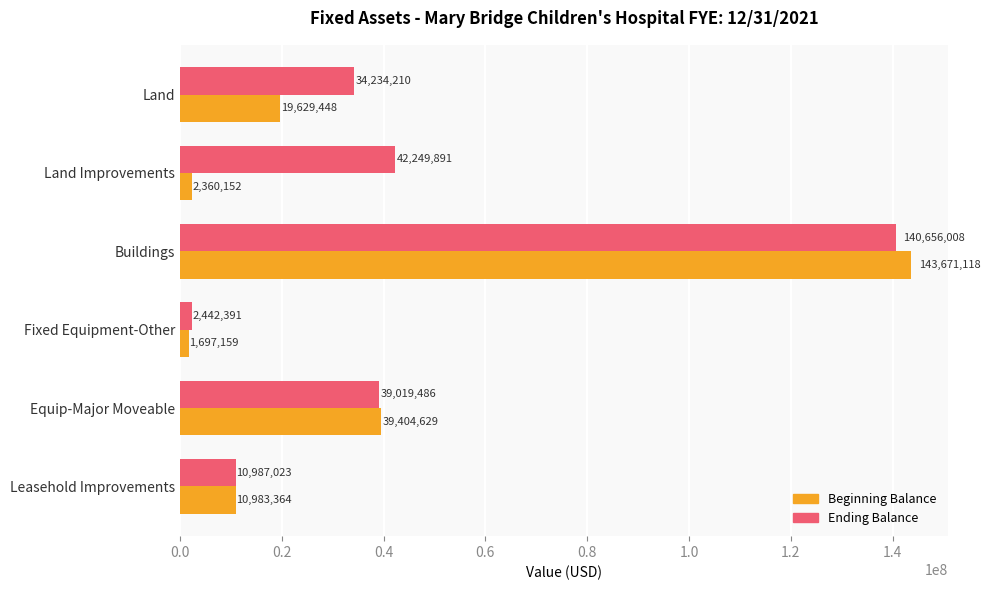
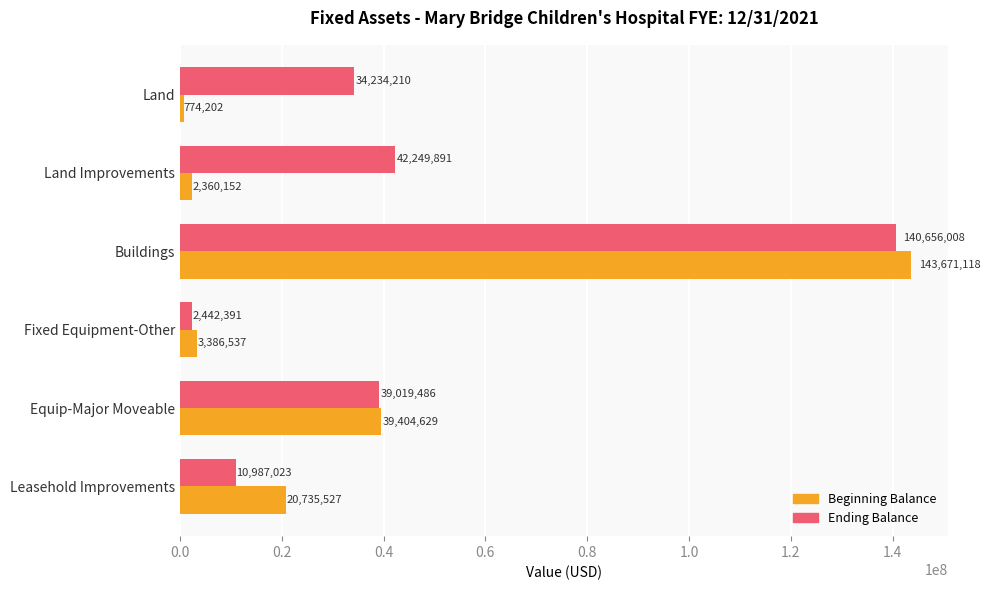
Beginning Balance, Land: 19,629,448 -> 774,202
Beginning Balance, Fixed Equipment-Other: 1,697,159 -> 3,386,537
Beginning Balance, Leasehold Improvements: 10,983,364 -> 20,735,527
